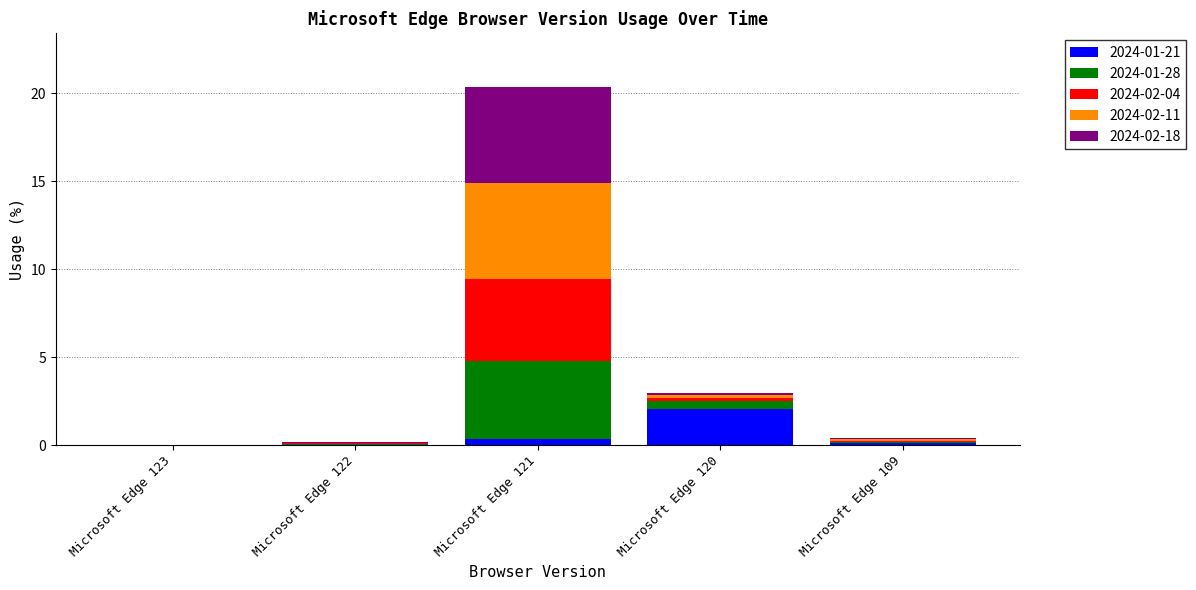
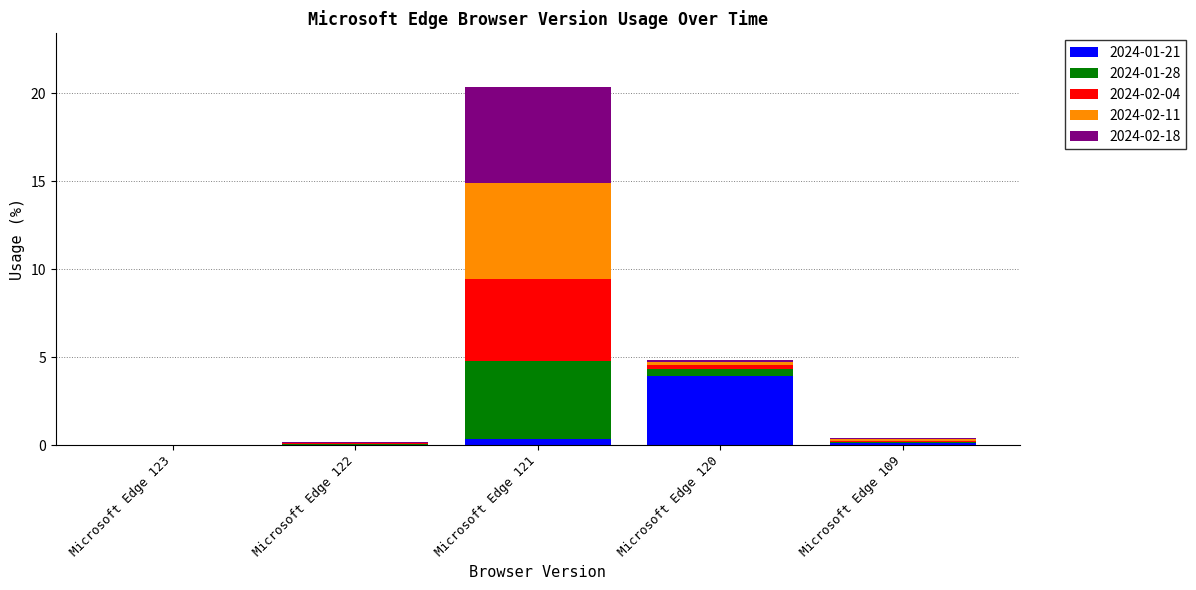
2024-01-21, Microsoft Edge 120: 2.1 -> 3.9
